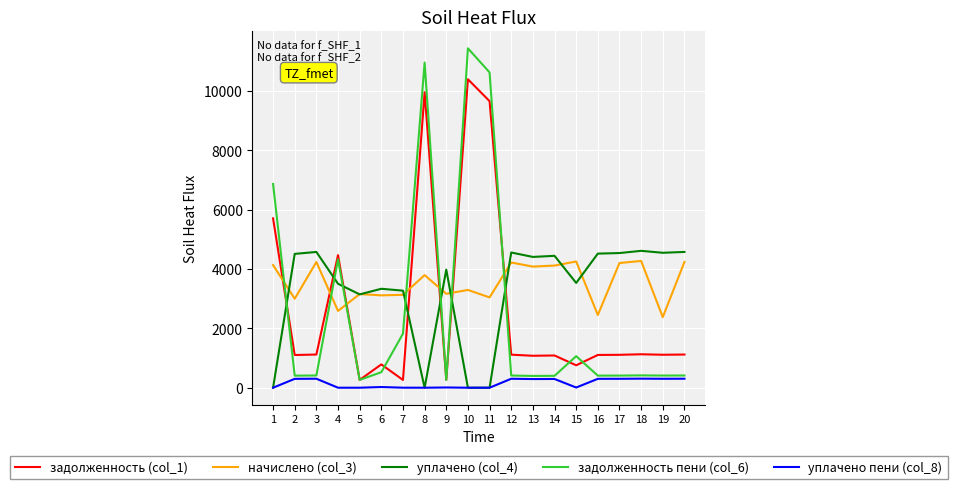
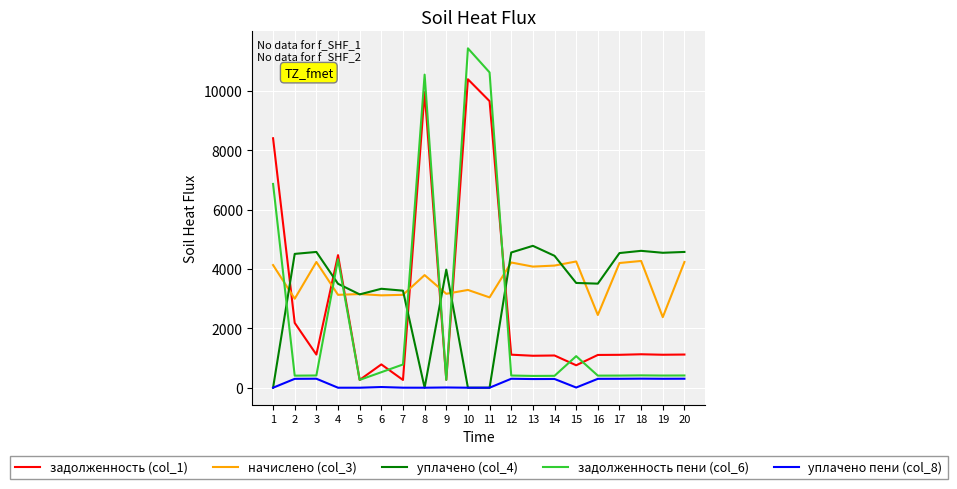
задолженность (col_1), 1: 5700 -> 8400
задолженность (col_1), 2: 1100 -> 2200
начислено (col_3), 4: 2600 -> 3100
задолженность пени (col_6), 7: 1800 -> 800
задолженность пени (col_6), 8: 10900 -> 10500
уплачено (col_4), 13: 4400 -> 4800
уплачено (col_4), 16: 4500 -> 3500
